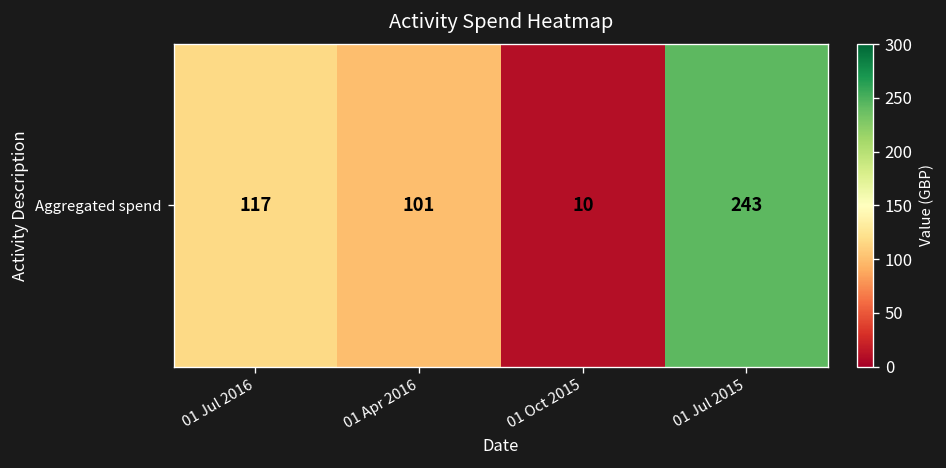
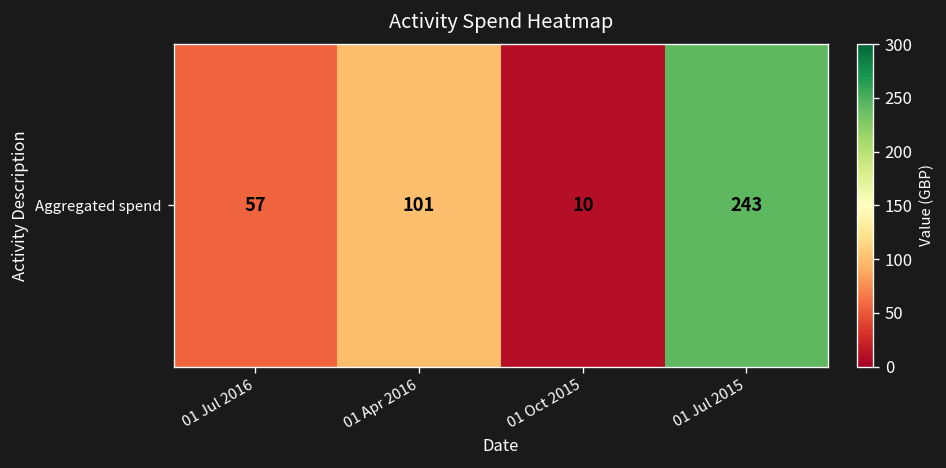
Aggregated spend, 01 Jul 2016: 117 -> 57
